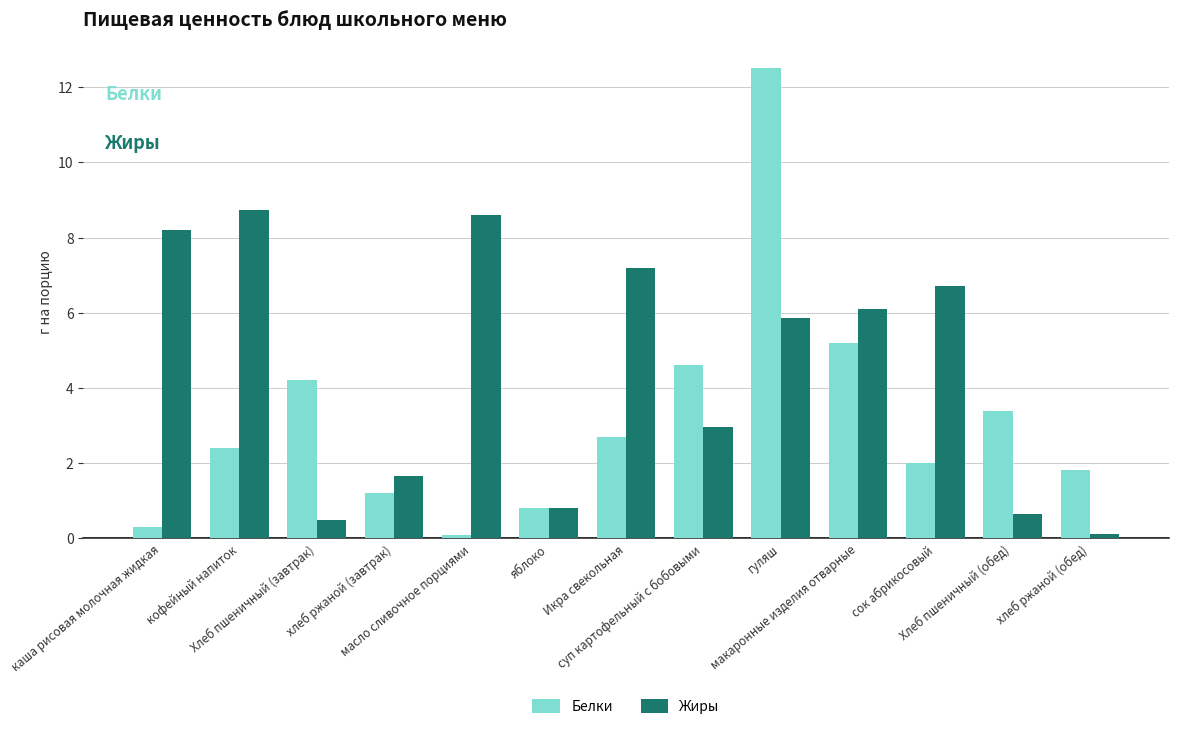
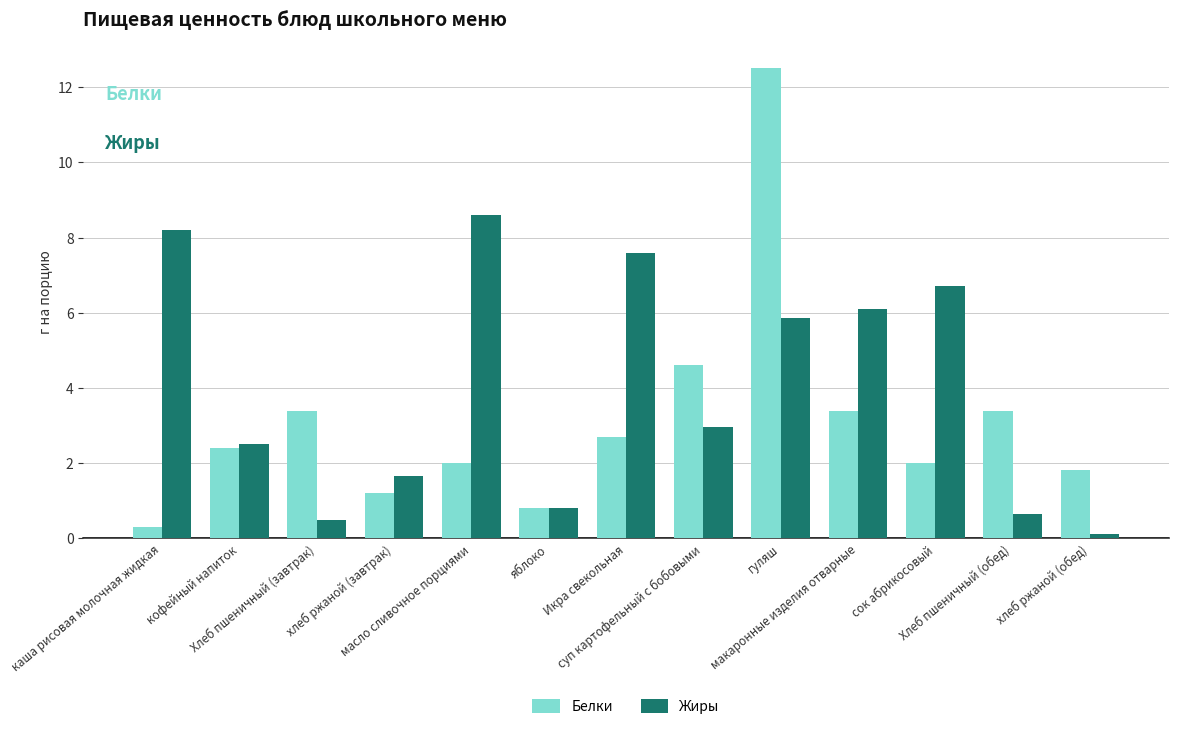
Жиры, кофейный напиток: 8.7 -> 2.5
Белки, Хлеб пшеничный (завтрак): 4.2 -> 3.4
Белки, масло сливочное порциями: 0.1 -> 2.0
Жиры, Икра свекольная: 7.2 -> 7.6
Белки, макаронные изделия отварные: 5.2 -> 3.4
